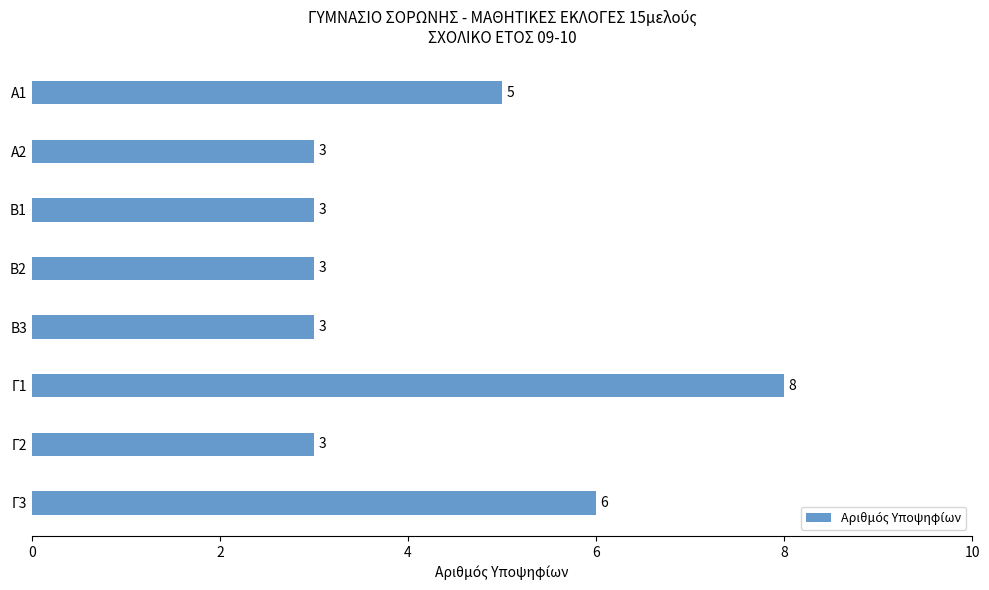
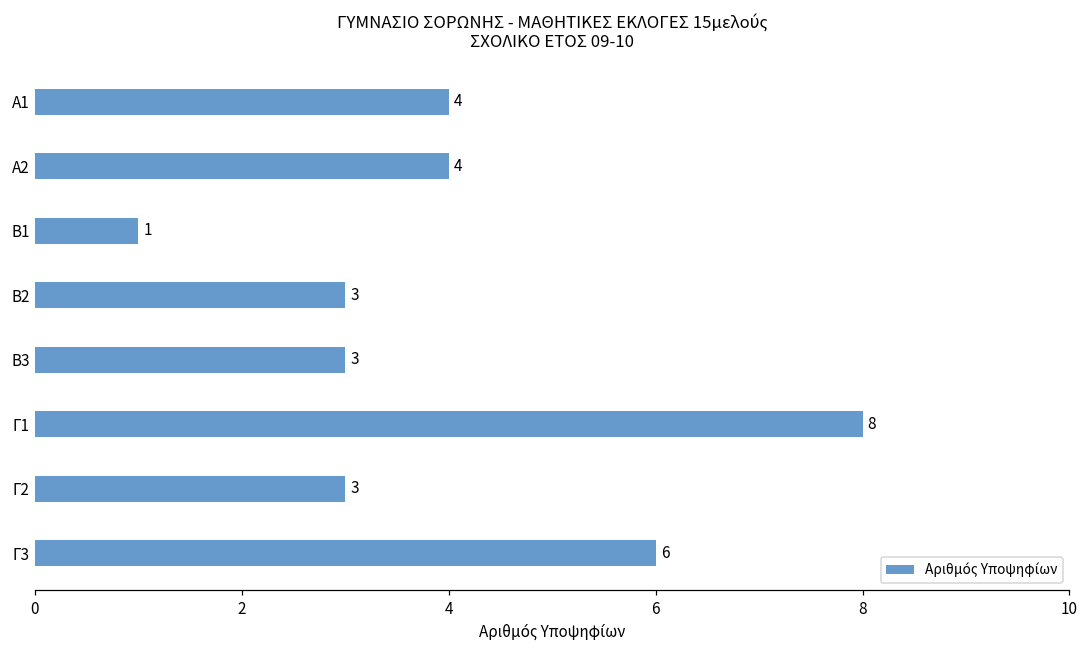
Α1: 5 -> 4
Α2: 3 -> 4
Β1: 3 -> 1
